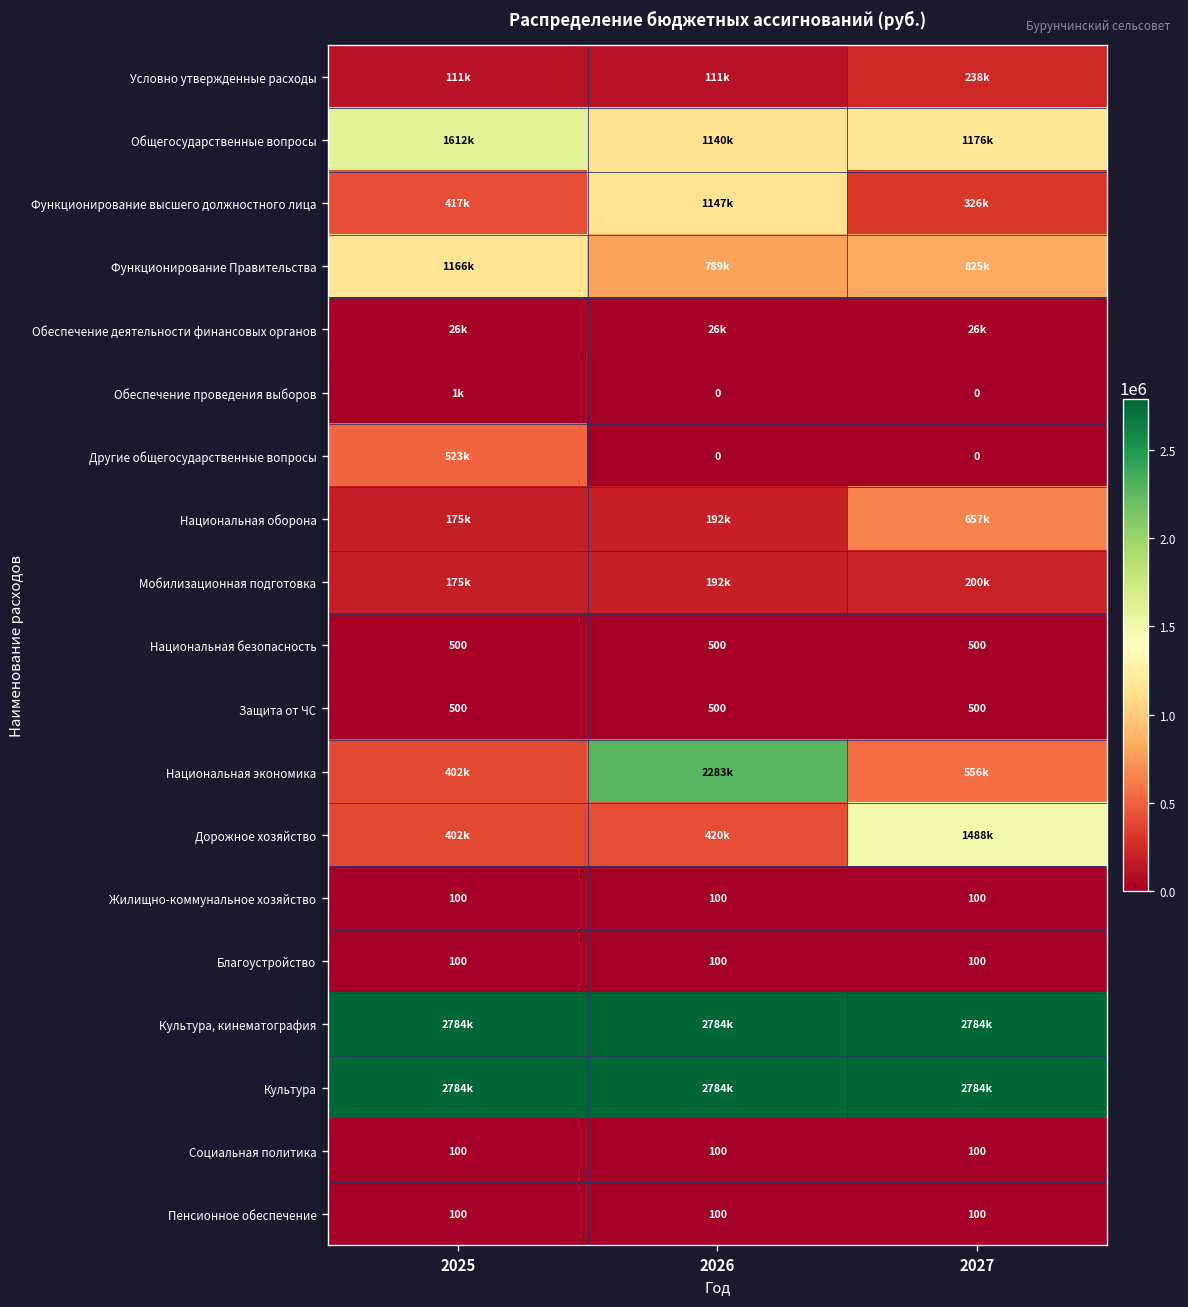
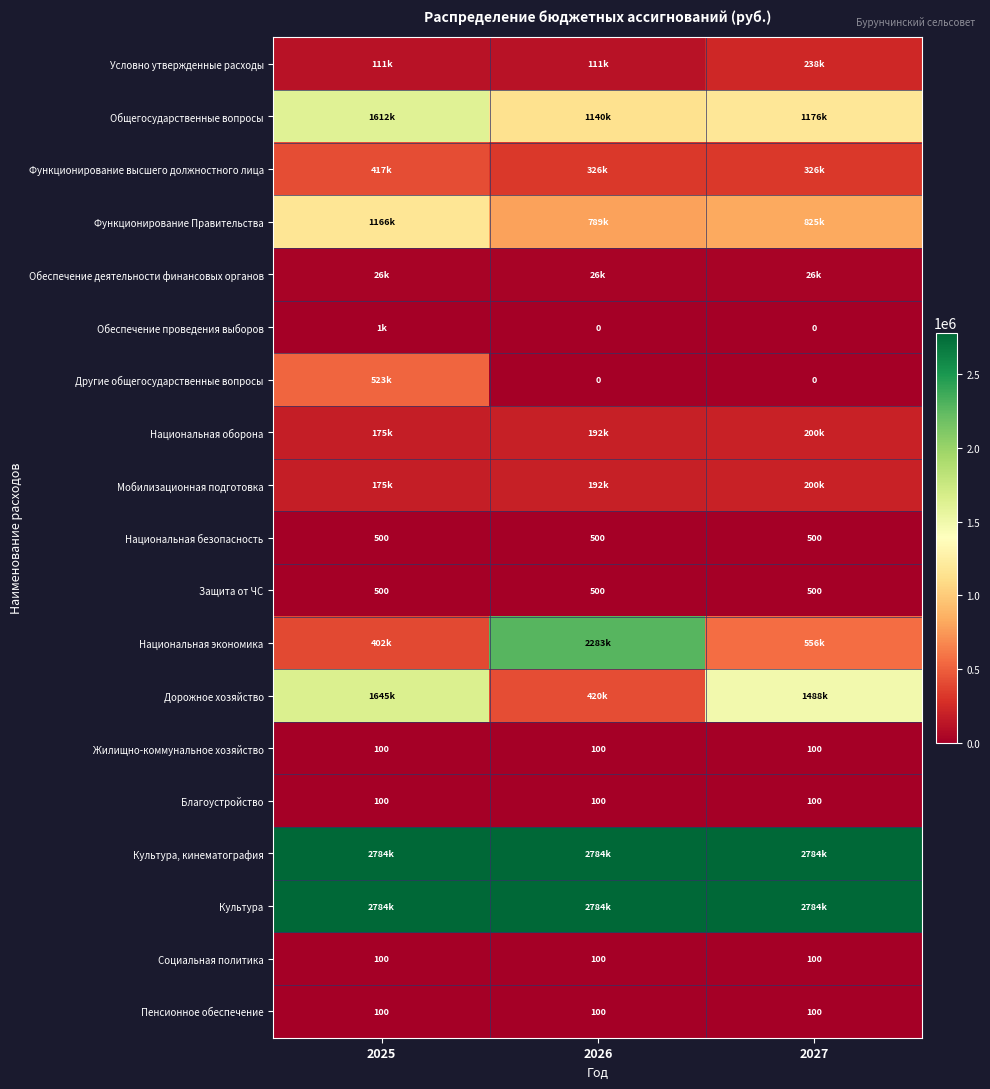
Функционирование высшего должностного лица, 2026: 1147k -> 326k
Национальная оборона, 2027: 657k -> 200k
Дорожное хозяйство, 2025: 402k -> 1645k
